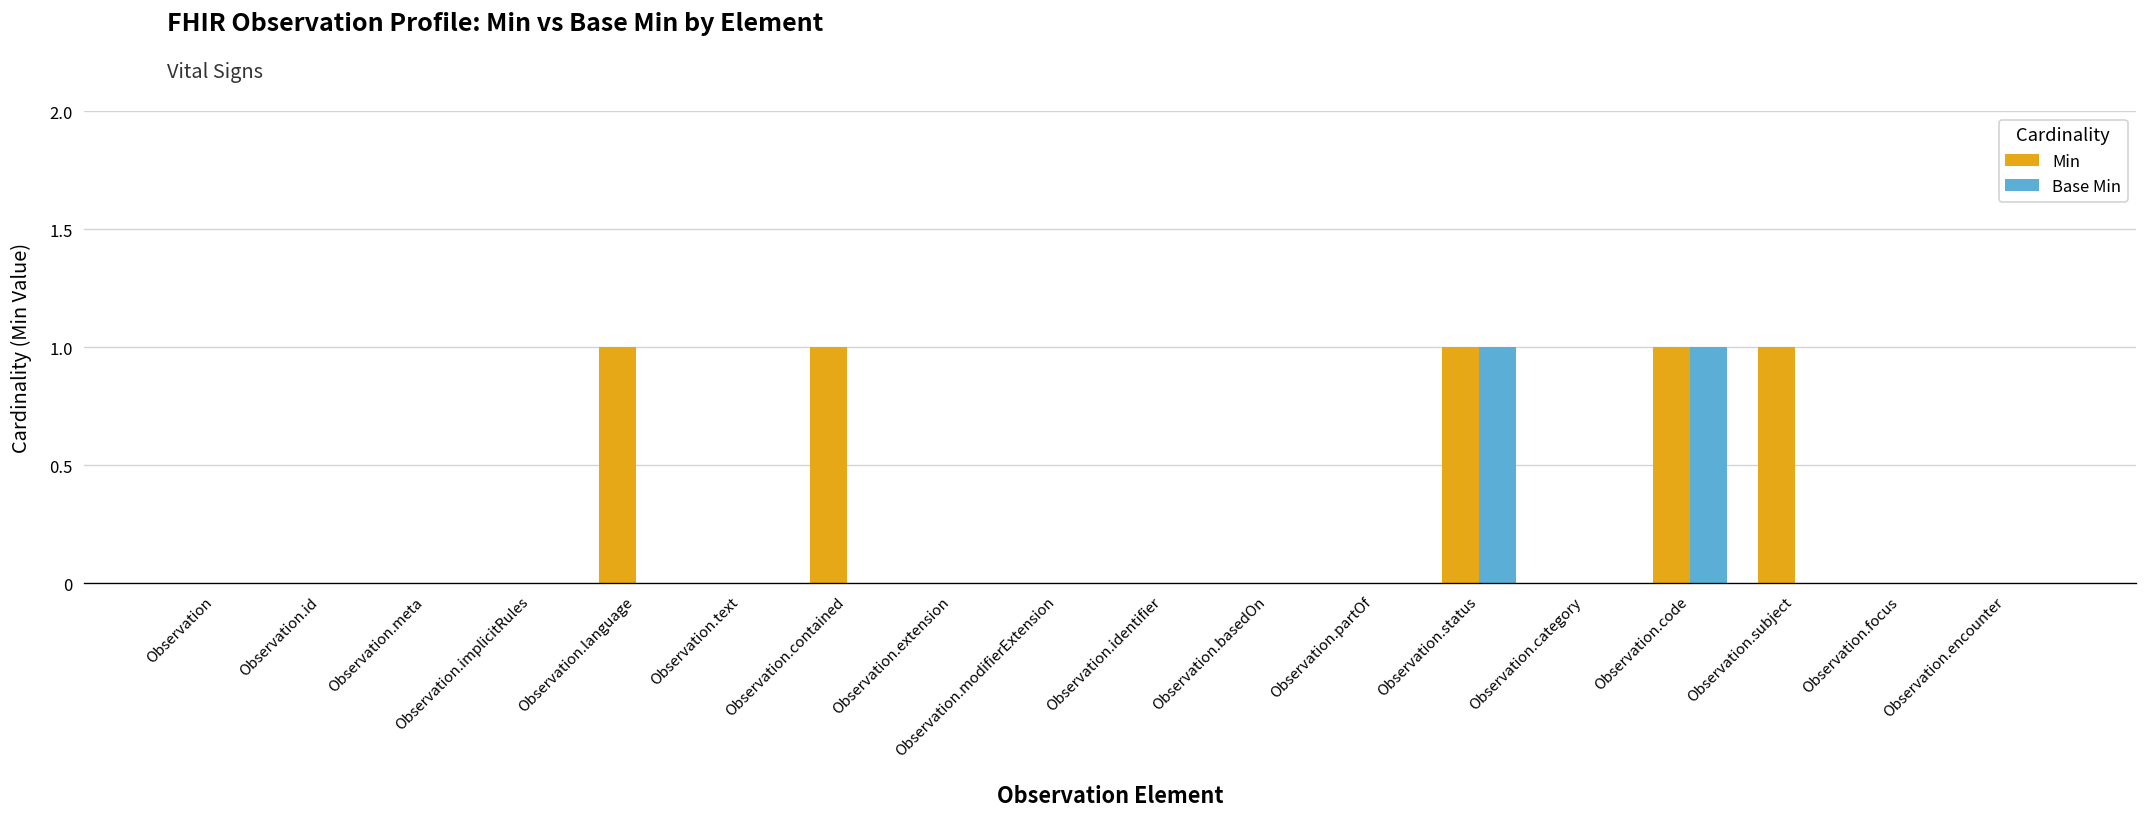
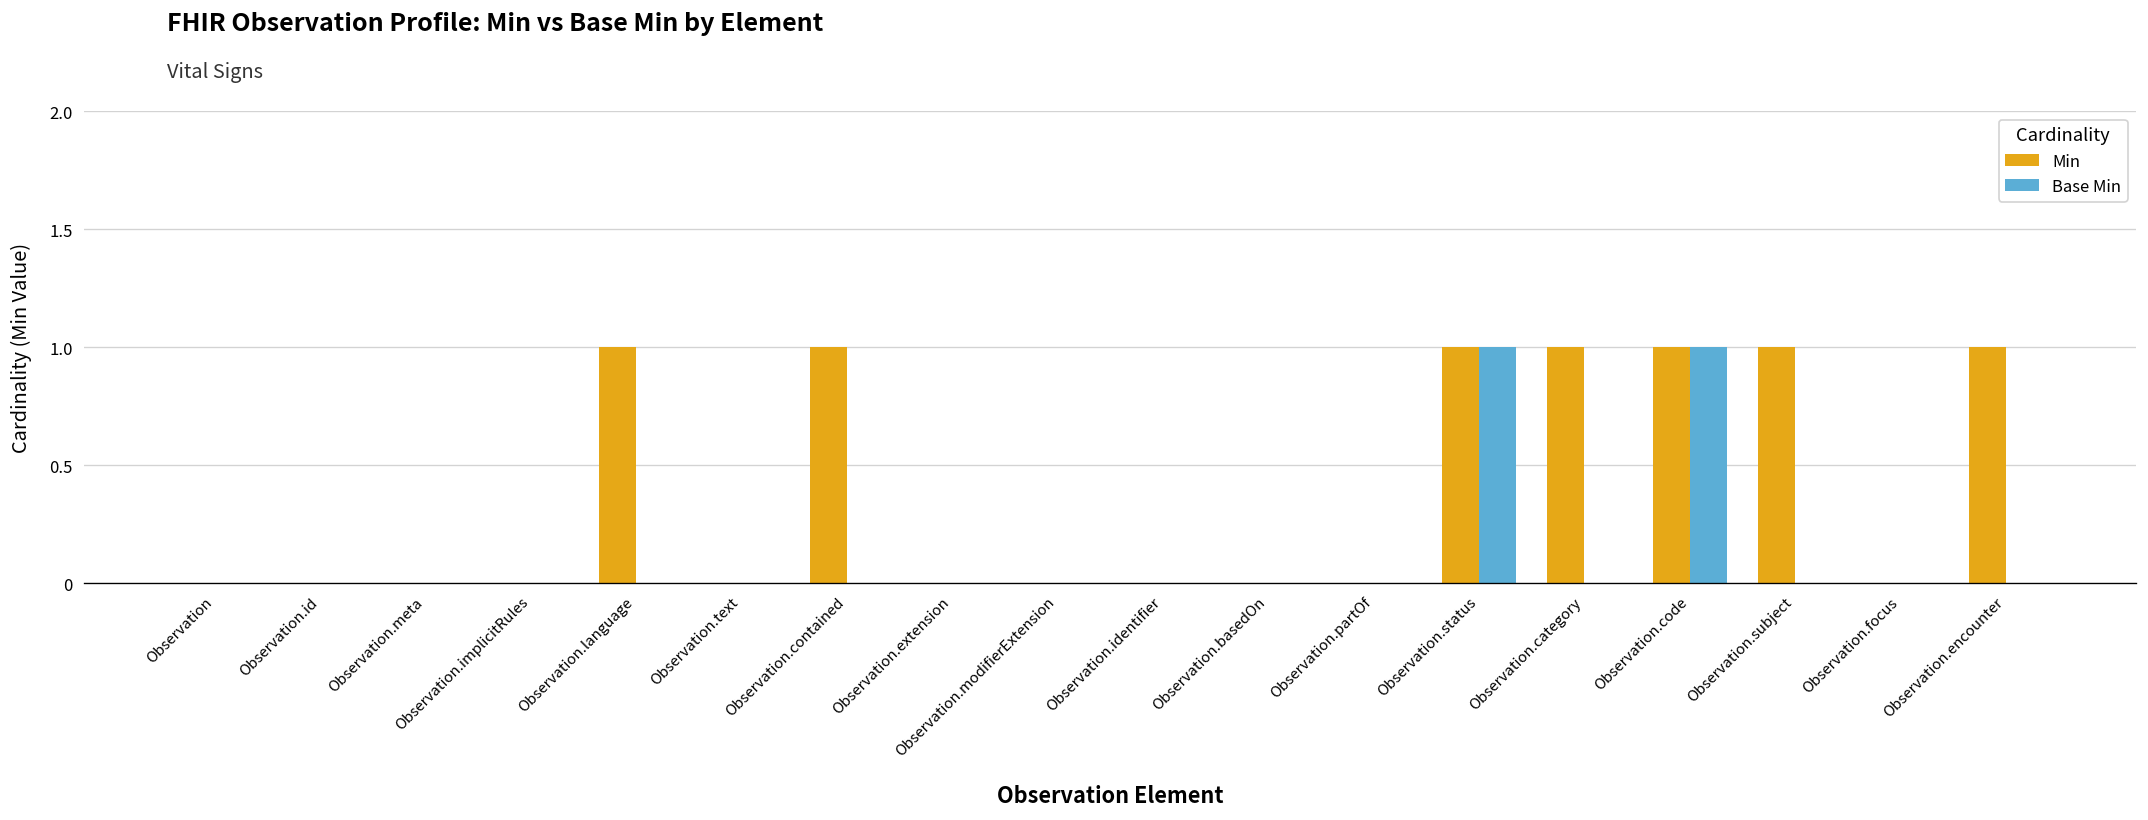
Min, Observation.category: 0 -> 1
Min, Observation.encounter: 0 -> 1
